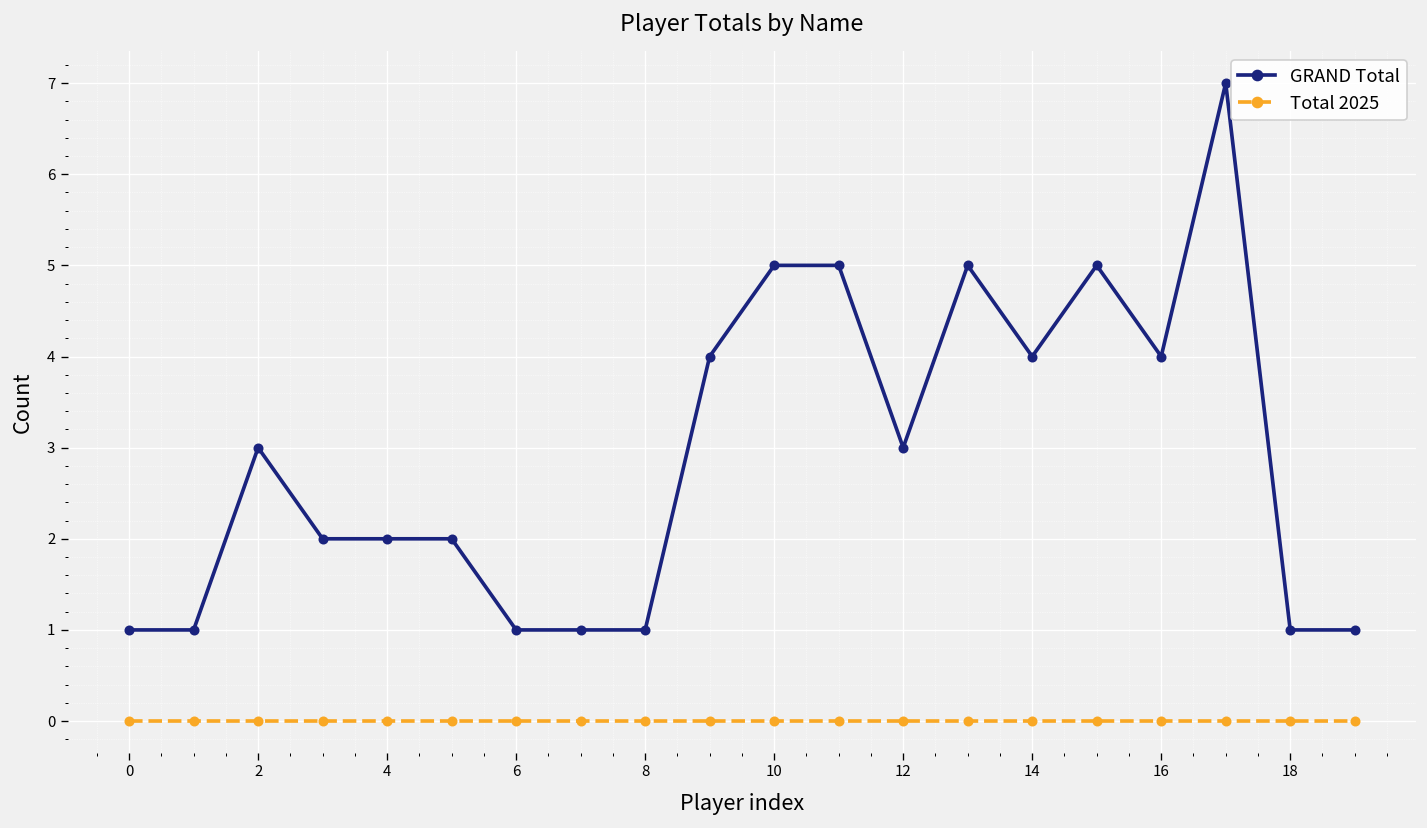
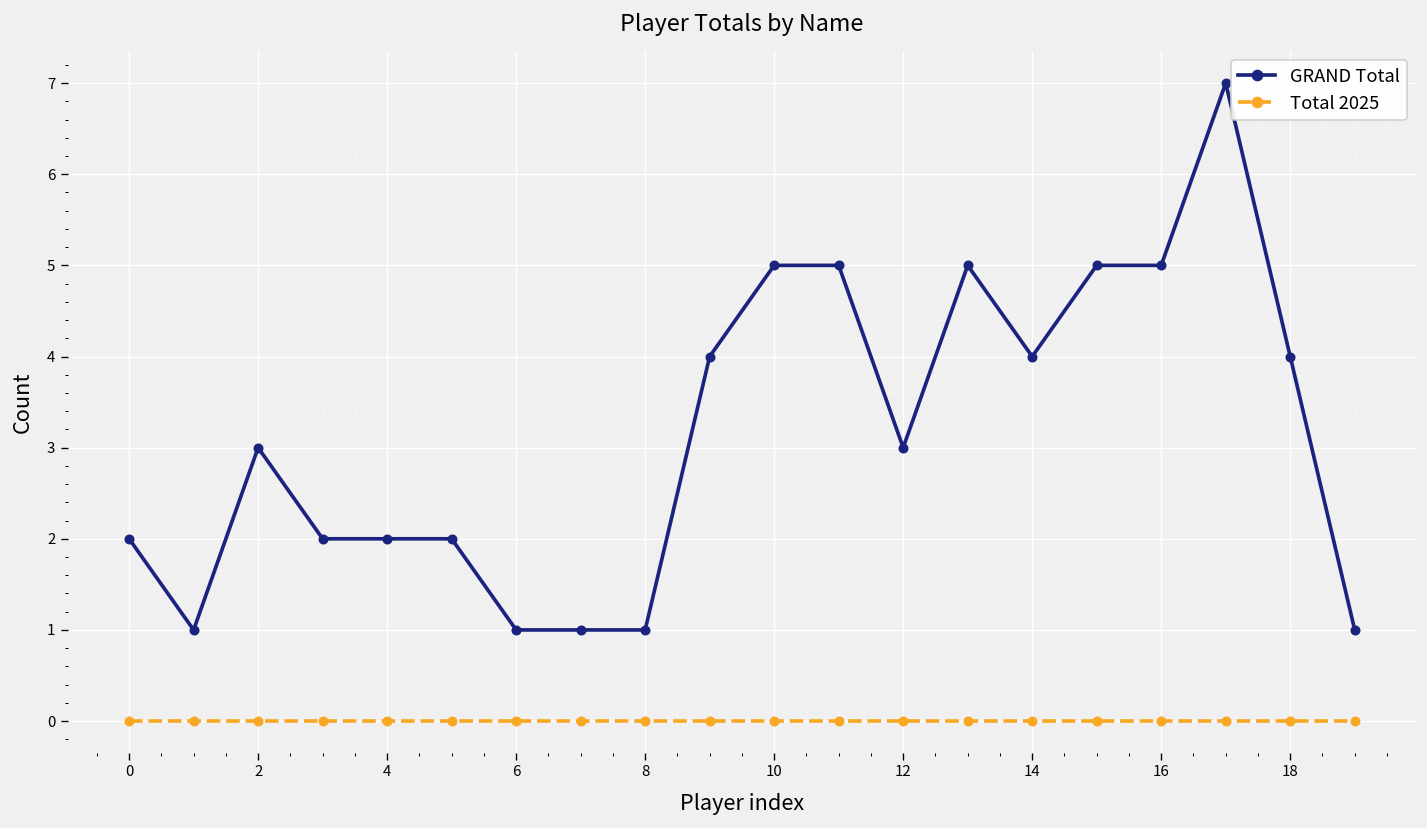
GRAND Total, 0: 1 -> 2
GRAND Total, 16: 4 -> 5
GRAND Total, 18: 1 -> 4
